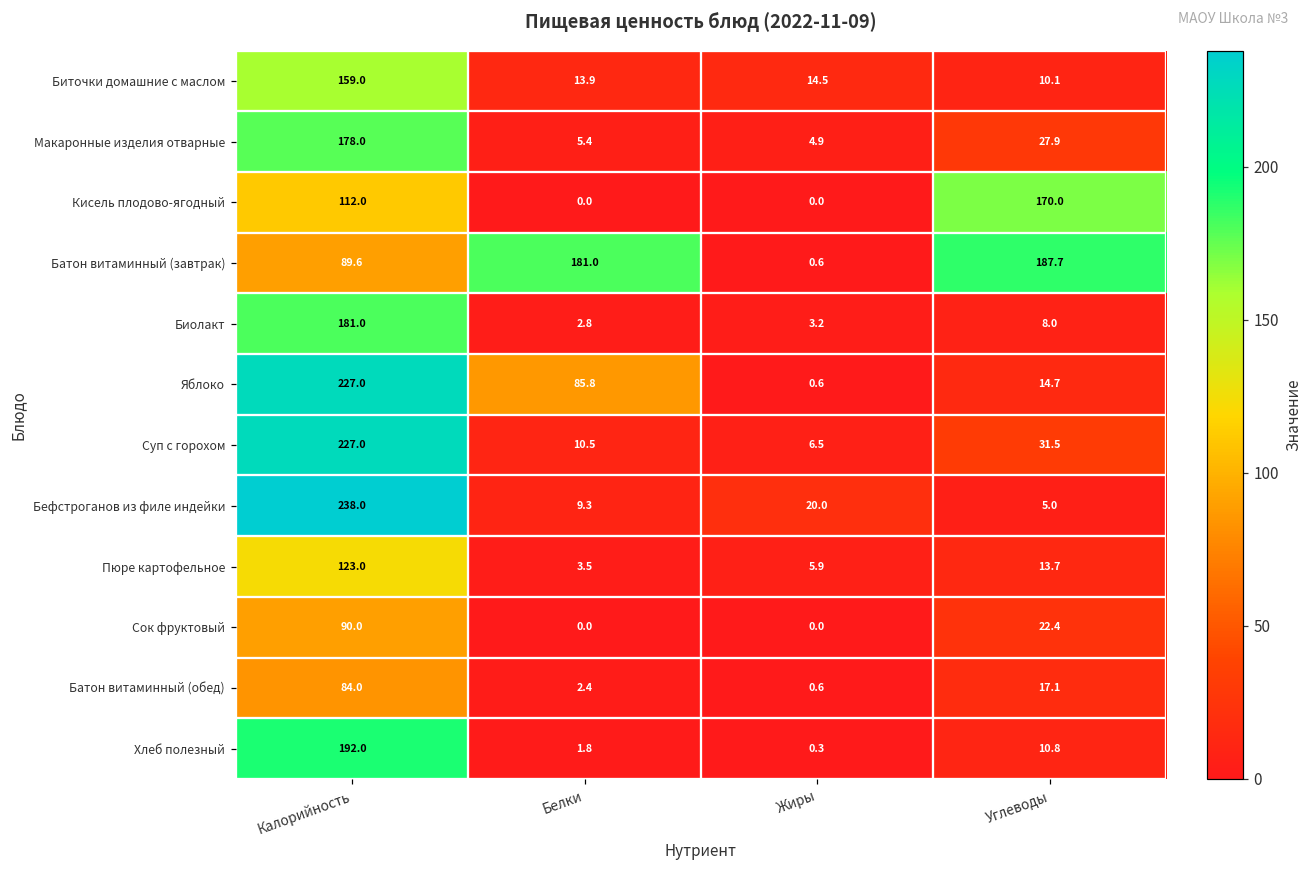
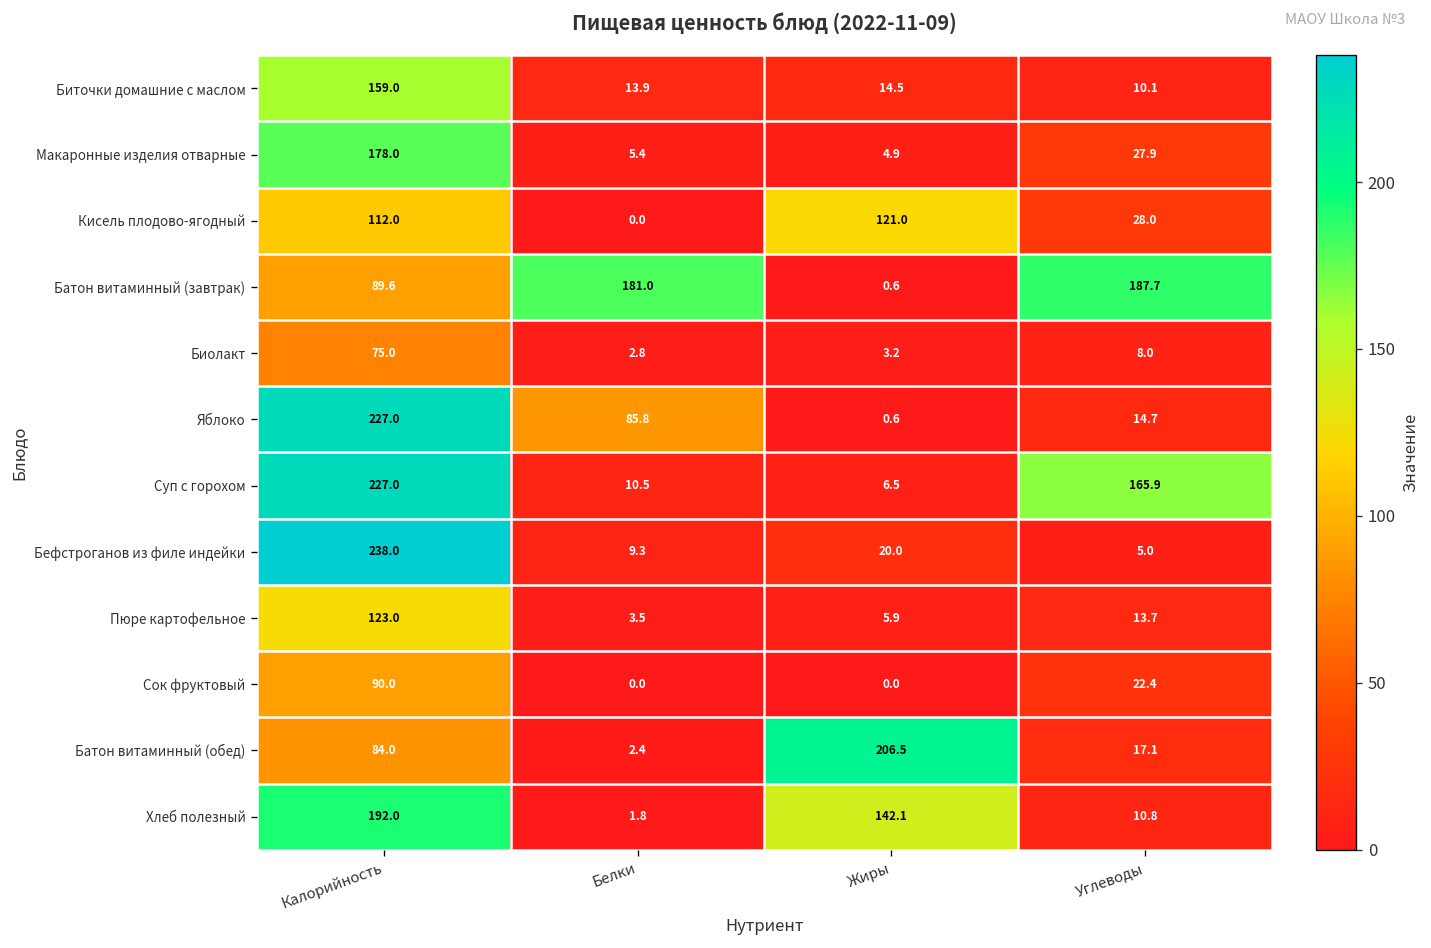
Кисель плодово-ягодный, Жиры: 0.0 -> 121.0
Кисель плодово-ягодный, Углеводы: 170.0 -> 28.0
Биолакт, Калорийность: 181.0 -> 75.0
Суп с горохом, Углеводы: 31.5 -> 165.9
Батон витаминный (обед), Жиры: 0.6 -> 206.5
Хлеб полезный, Жиры: 0.3 -> 142.1
